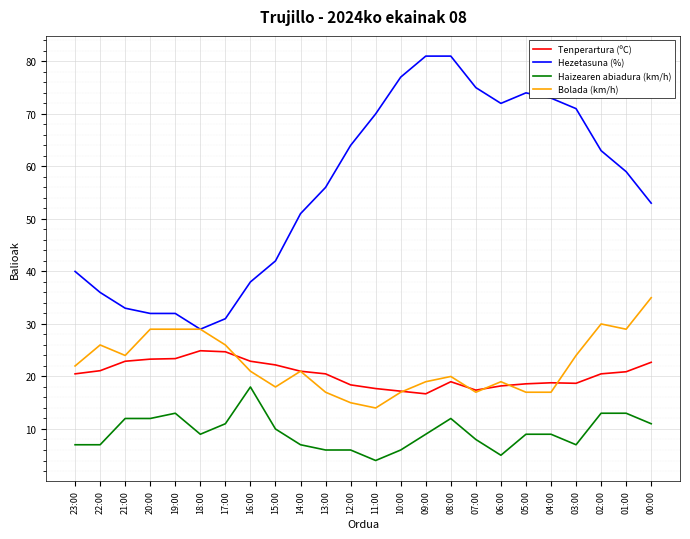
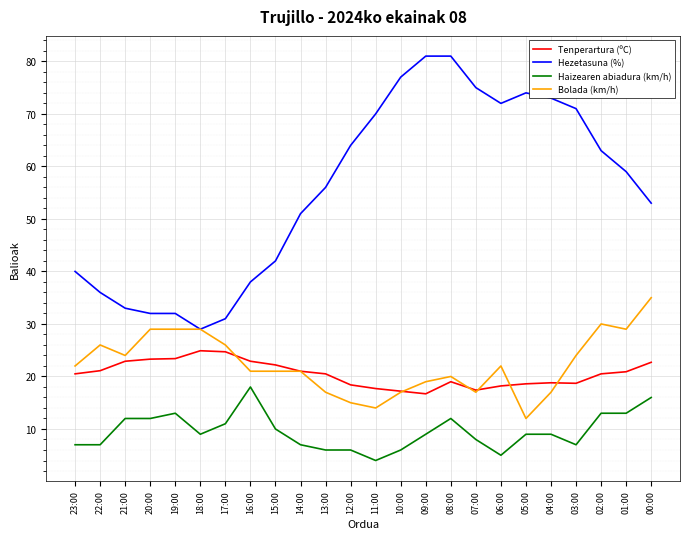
Bolada (km/h), 15:00: 18 -> 21
Bolada (km/h), 06:00: 19 -> 22
Bolada (km/h), 05:00: 17 -> 12
Haizearen abiadura (km/h), 00:00: 11 -> 16
